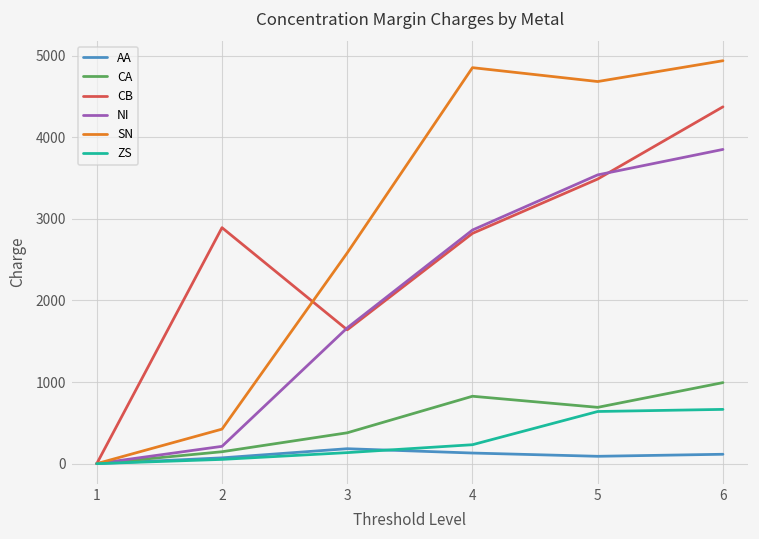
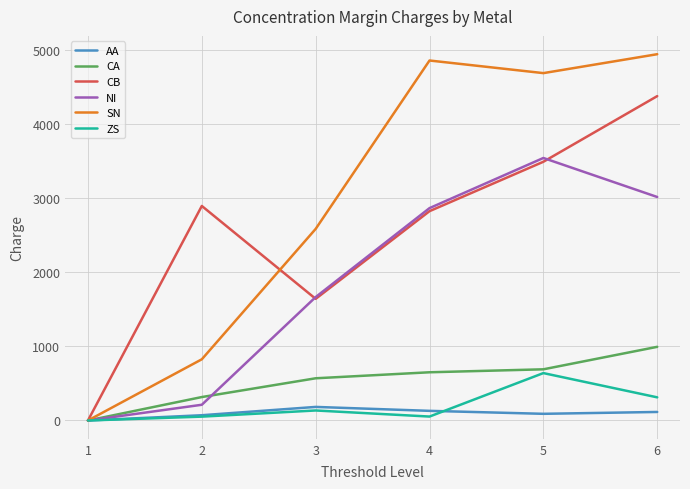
CA, 2: 100 -> 300
SN, 2: 400 -> 800
CA, 3: 400 -> 600
CA, 4: 800 -> 700
ZS, 4: 200 -> 100
NI, 6: 3900 -> 3000
ZS, 6: 700 -> 300
